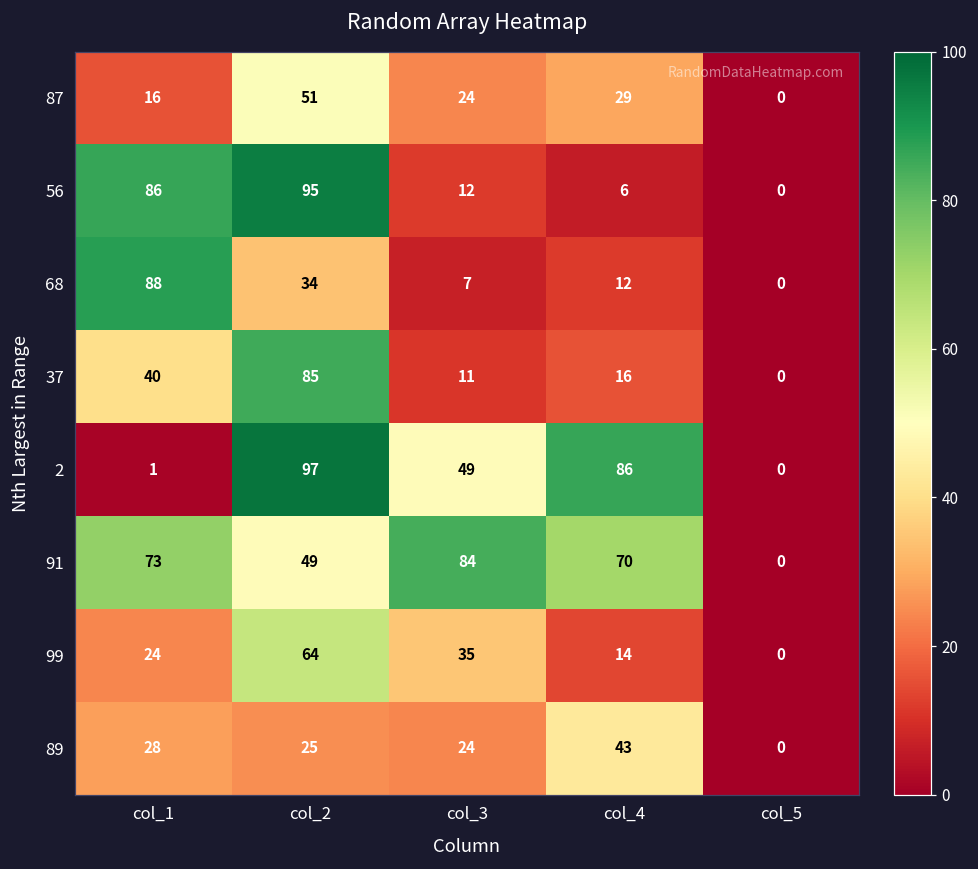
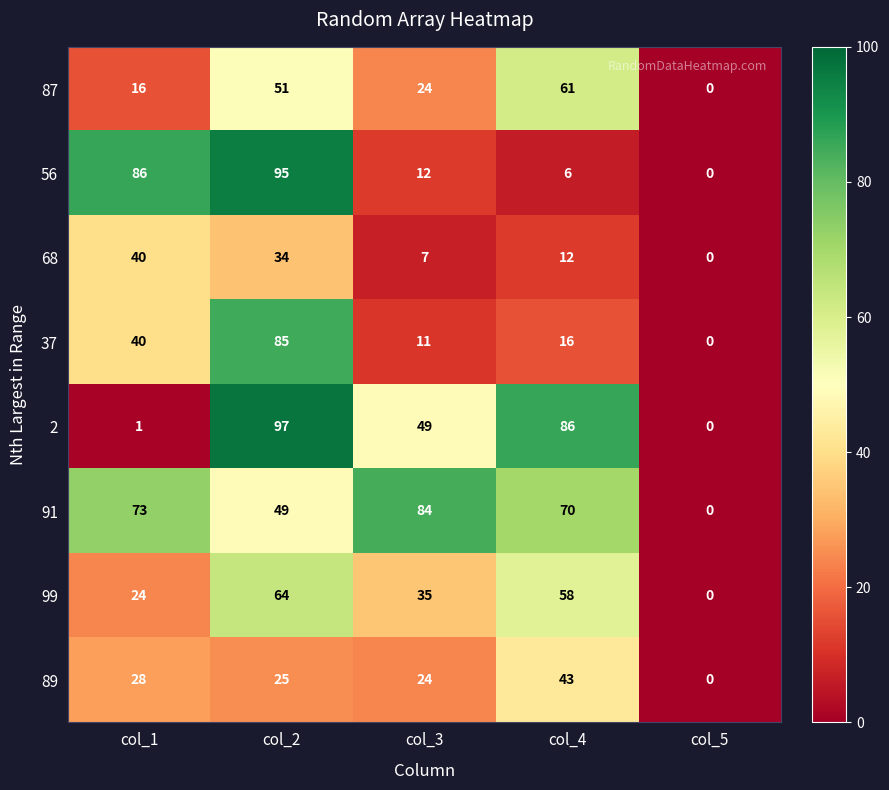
87, col_4: 29 -> 61
68, col_1: 88 -> 40
99, col_4: 14 -> 58
